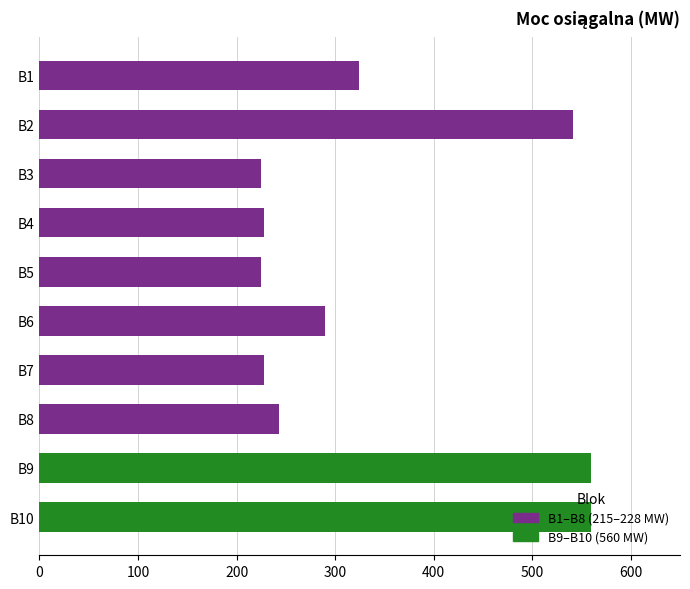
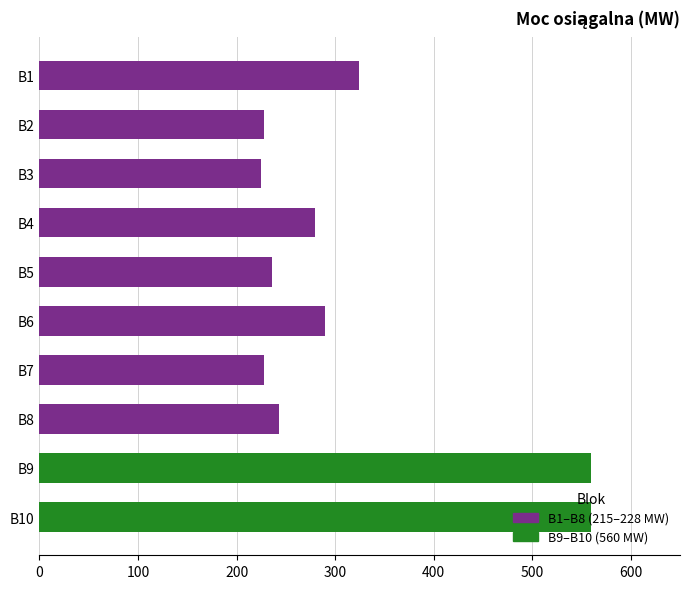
B2: 540 -> 230
B4: 230 -> 280
B5: 230 -> 240
